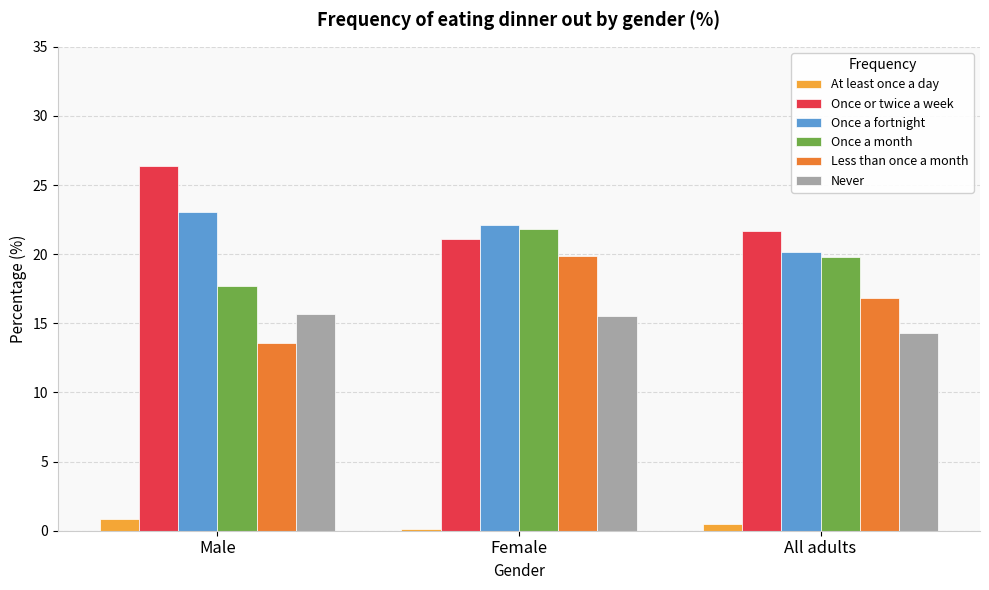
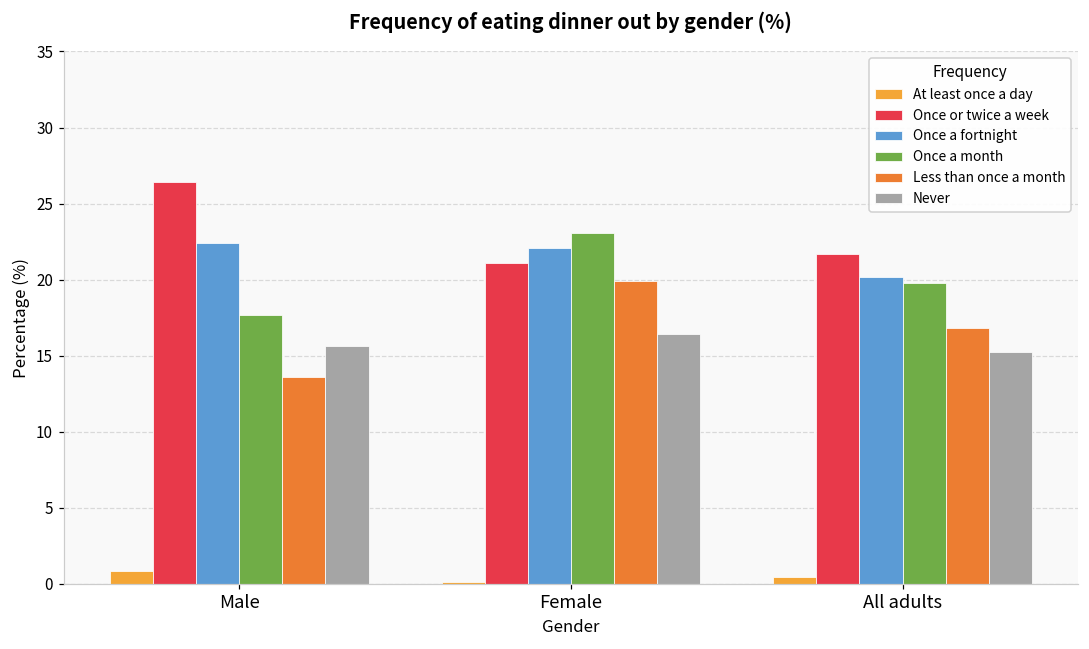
Once a fortnight, Male: 23.1 -> 22.4
Once a month, Female: 21.8 -> 23.1
Never, Female: 15.5 -> 16.4
Never, All adults: 14.3 -> 15.3
